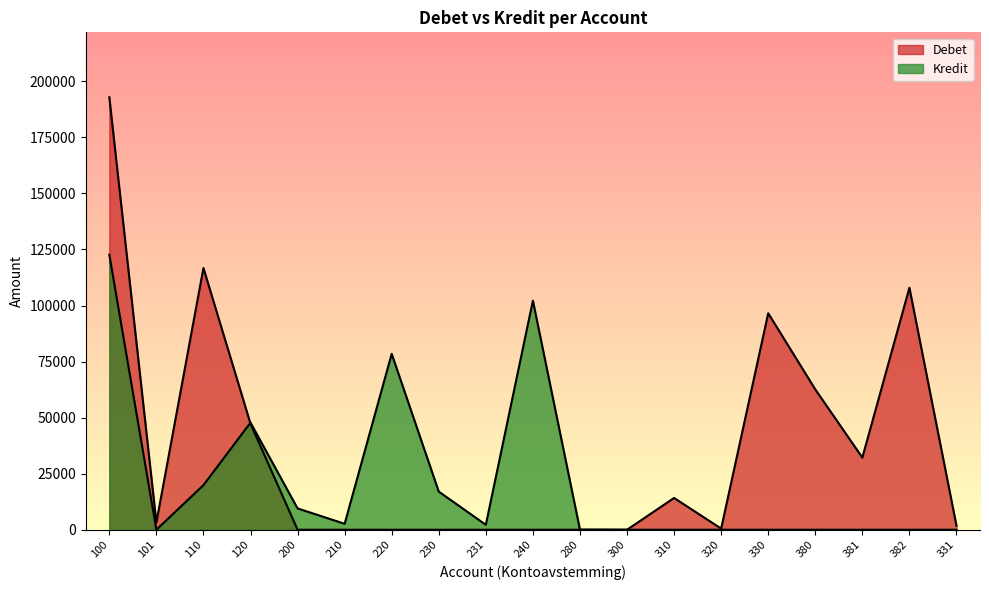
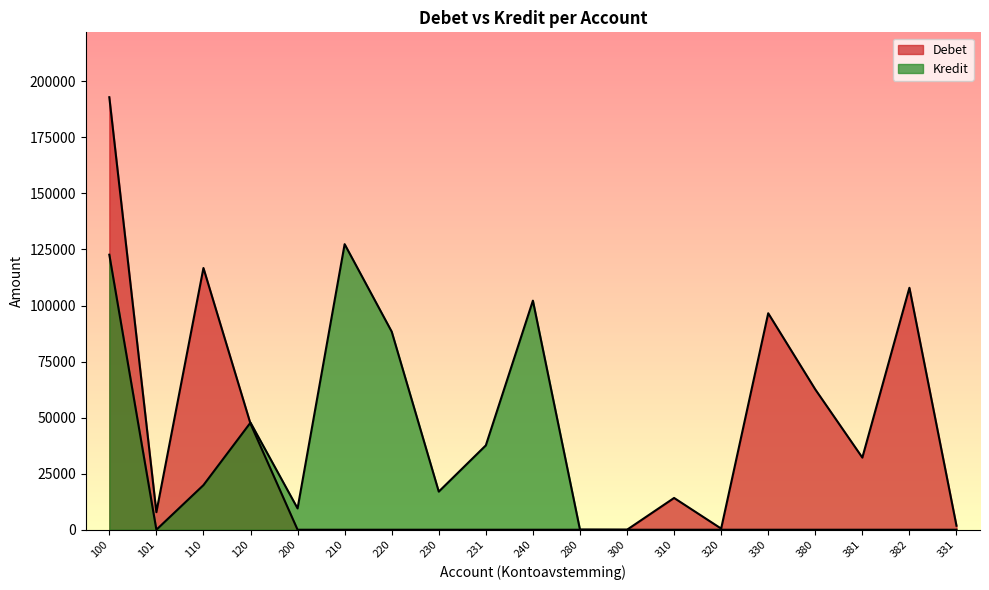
Debet, 101: 3000 -> 8000
Kredit, 210: 3000 -> 127000
Kredit, 220: 78000 -> 88000
Kredit, 231: 2000 -> 38000
